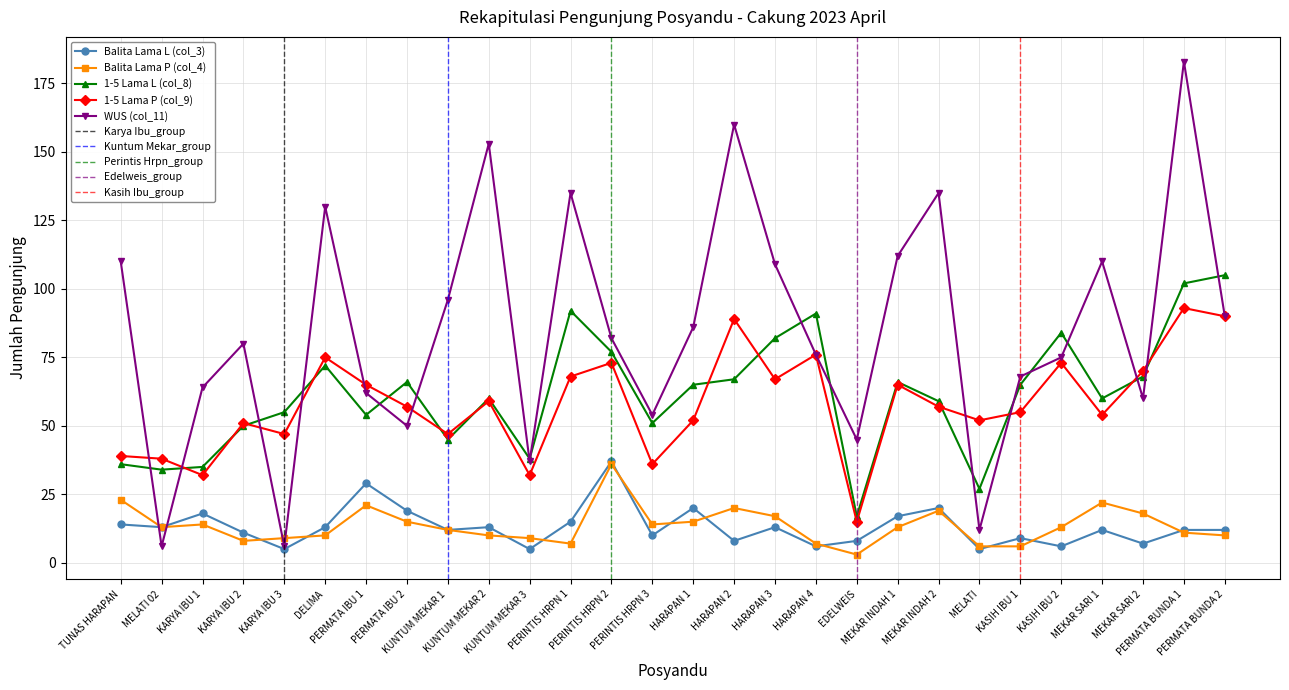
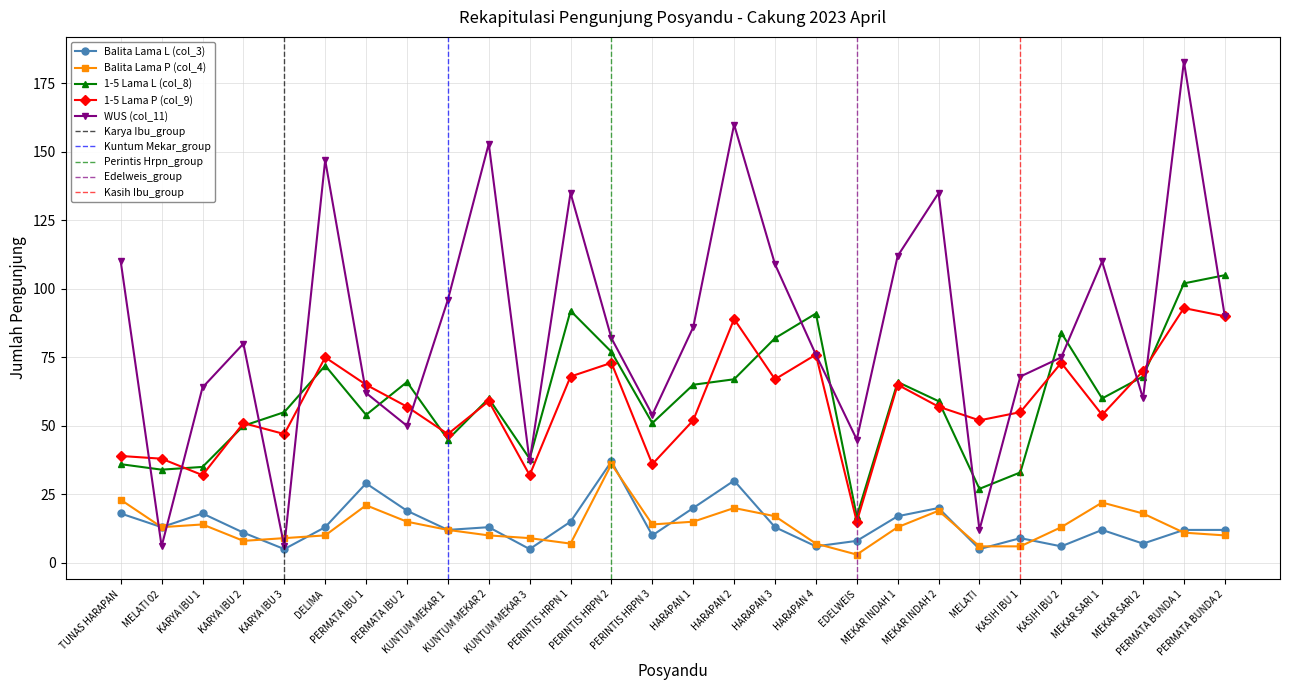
Balita Lama L (col_3), TUNAS HARAPAN: 14 -> 18
WUS (col_11), DELIMA: 130 -> 147
Balita Lama L (col_3), HARAPAN 2: 8 -> 30
1-5 Lama L (col_8), KASIH IBU 1: 65 -> 33
